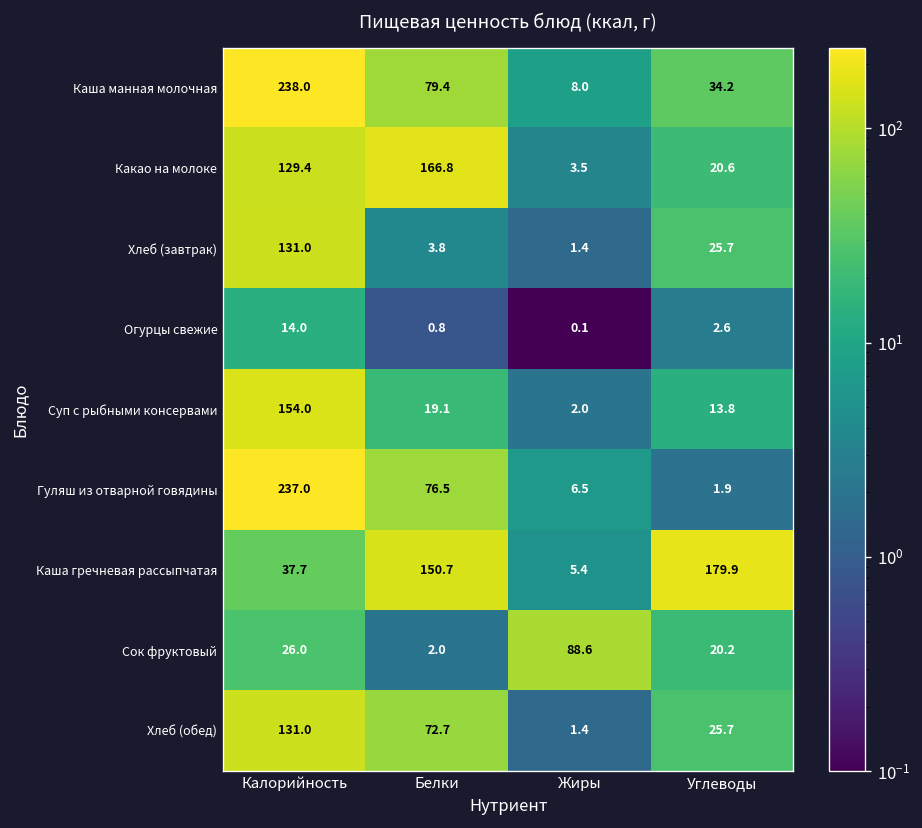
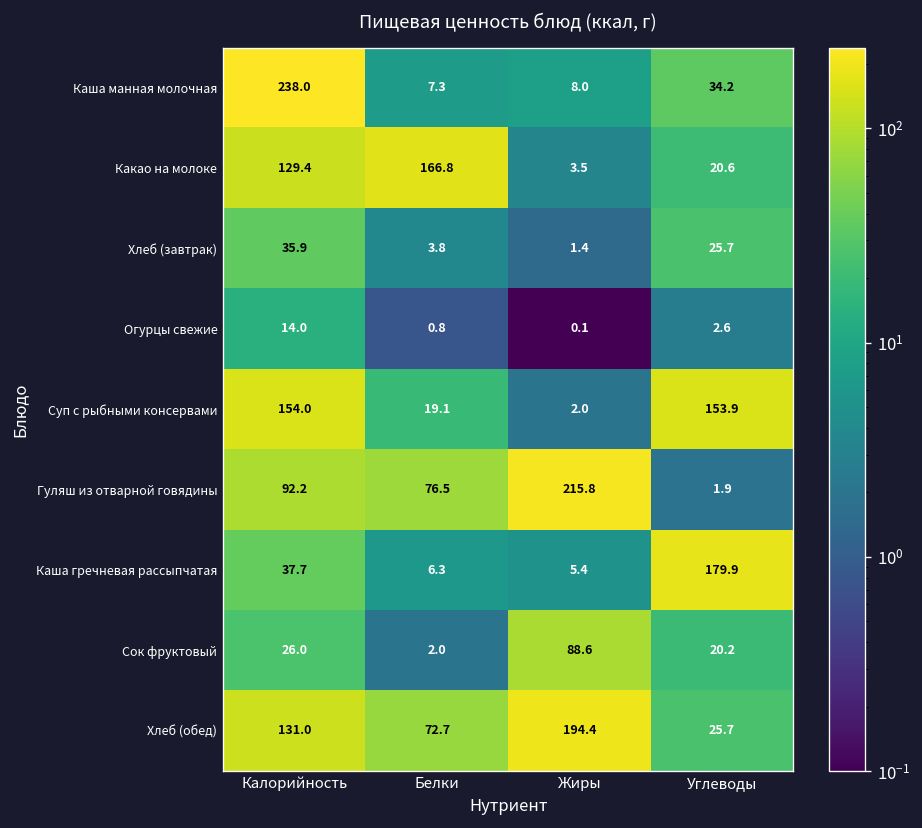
Каша манная молочная, Белки: 79.4 -> 7.3
Хлеб (завтрак), Калорийность: 131.0 -> 35.9
Суп с рыбными консервами, Углеводы: 13.8 -> 153.9
Гуляш из отварной говядины, Калорийность: 237.0 -> 92.2
Гуляш из отварной говядины, Жиры: 6.5 -> 215.8
Каша гречневая рассыпчатая, Белки: 150.7 -> 6.3
Хлеб (обед), Жиры: 1.4 -> 194.4
